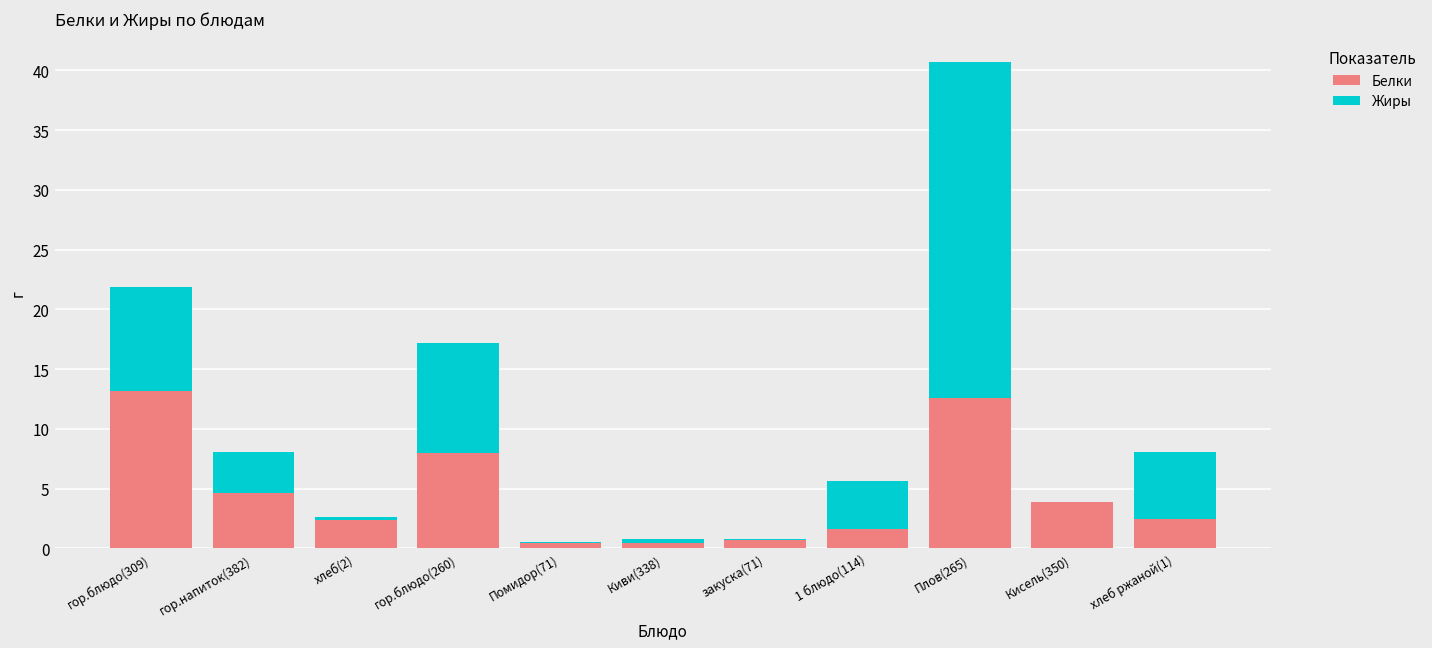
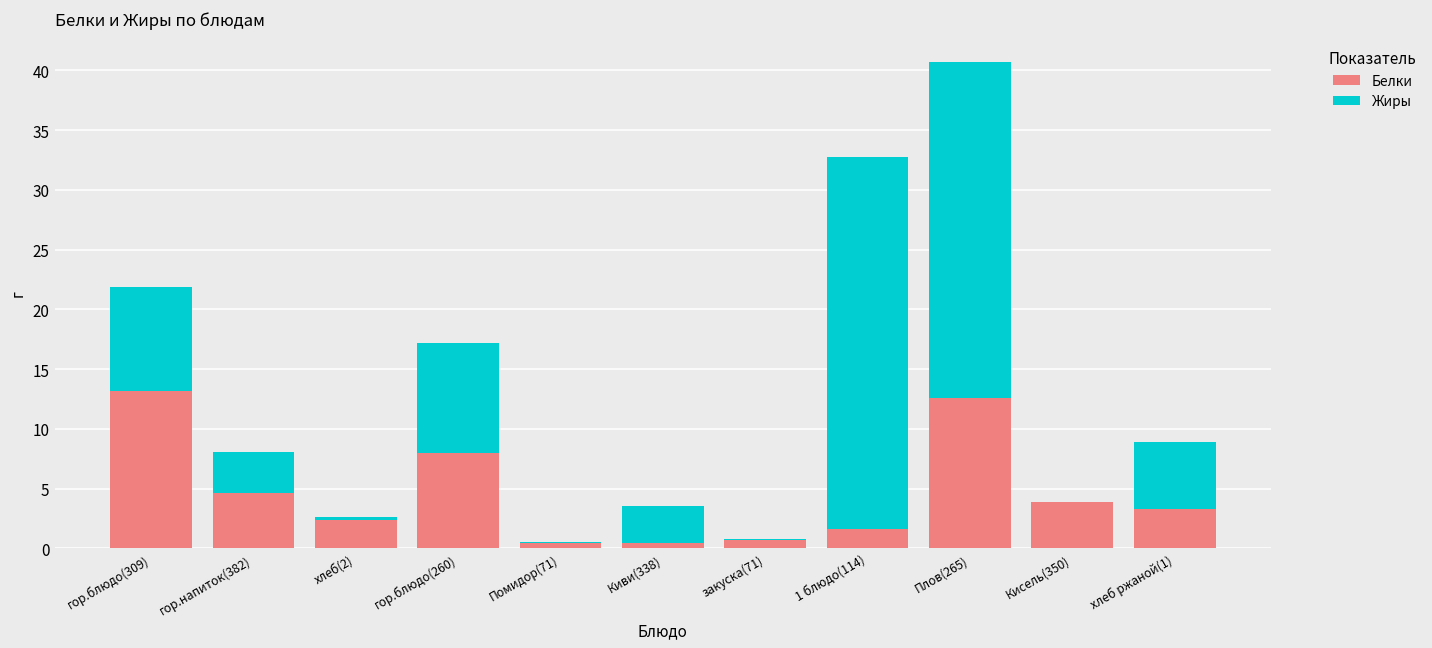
Жиры, Киви(338): 0.4 -> 3.1
Жиры, 1 блюдо(114): 4.0 -> 31.1
Белки, хлеб ржаной(1): 2.4 -> 3.3
